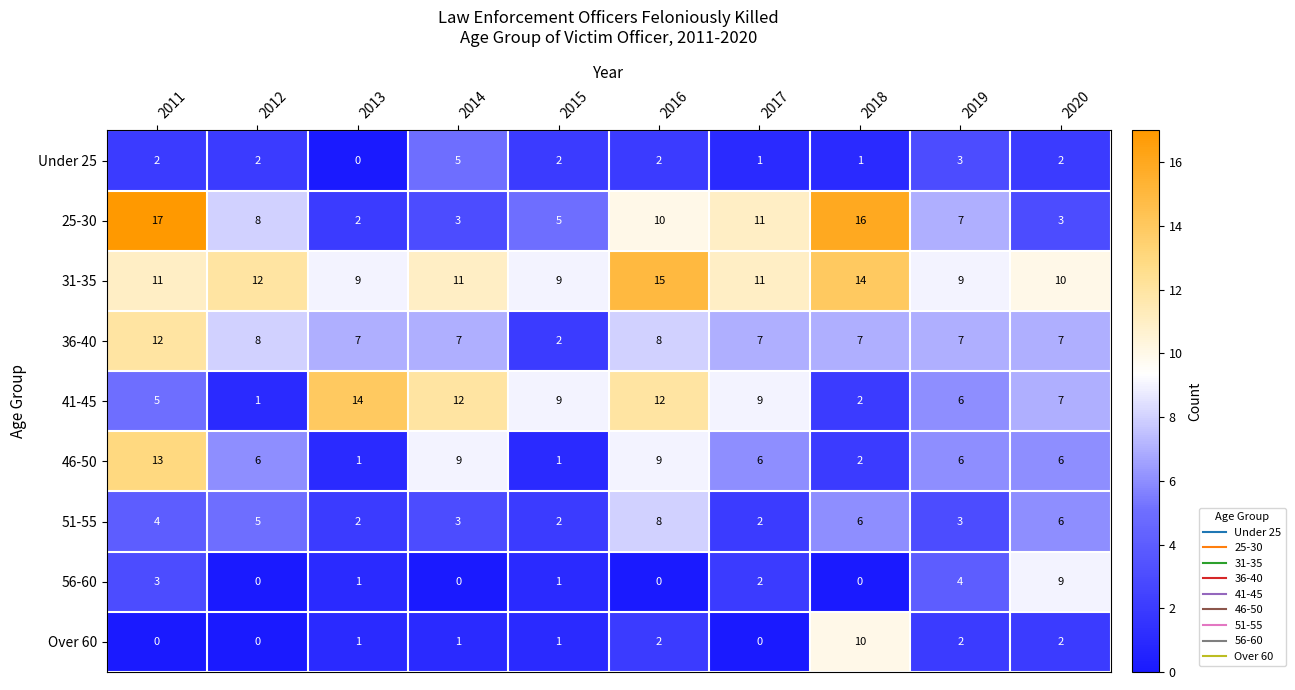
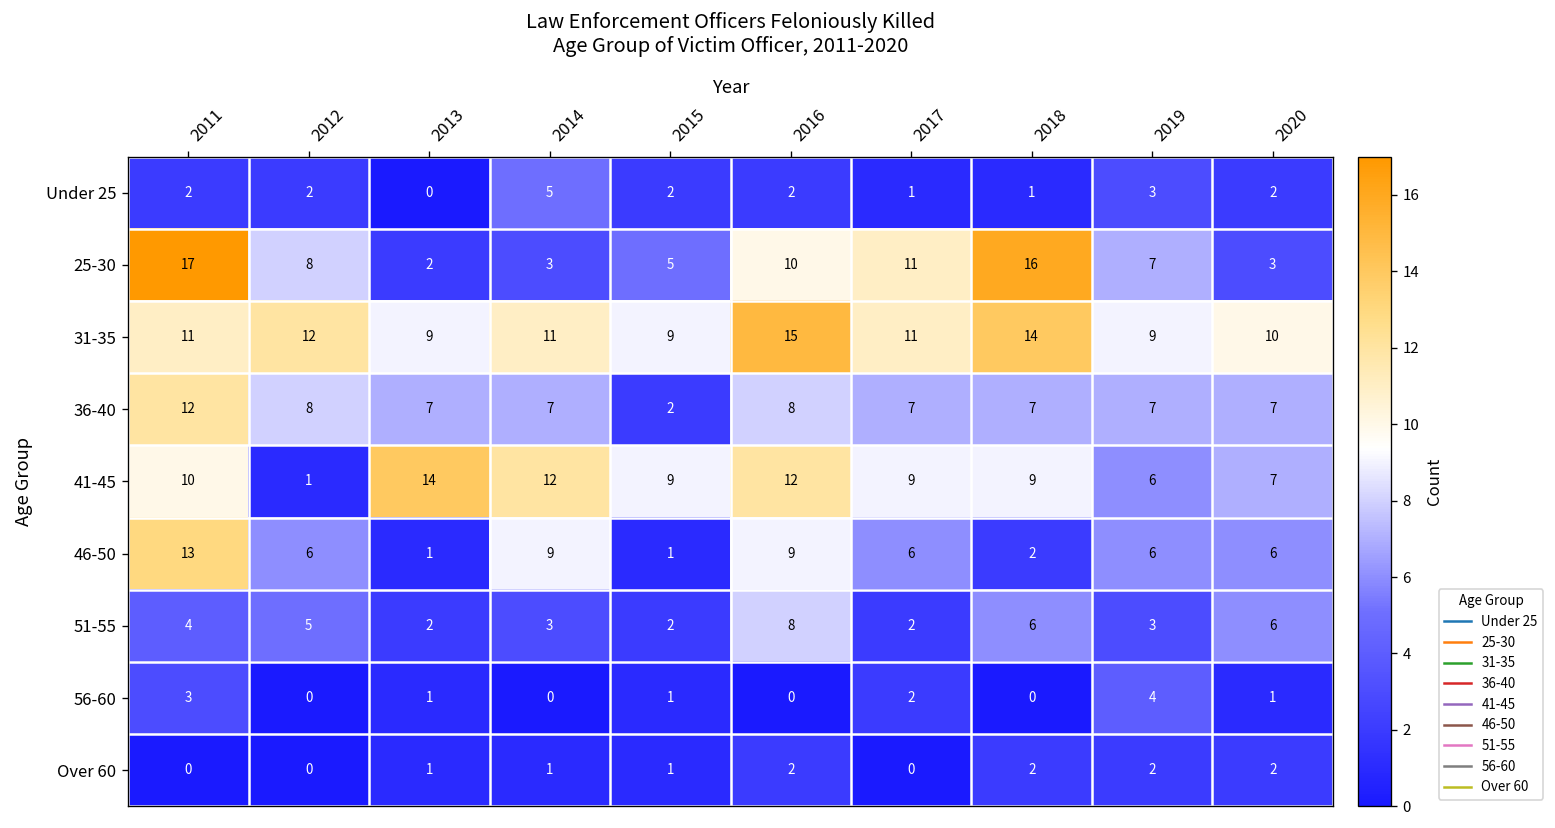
41-45, 2011: 5 -> 10
41-45, 2018: 2 -> 9
56-60, 2020: 9 -> 1
Over 60, 2018: 10 -> 2
